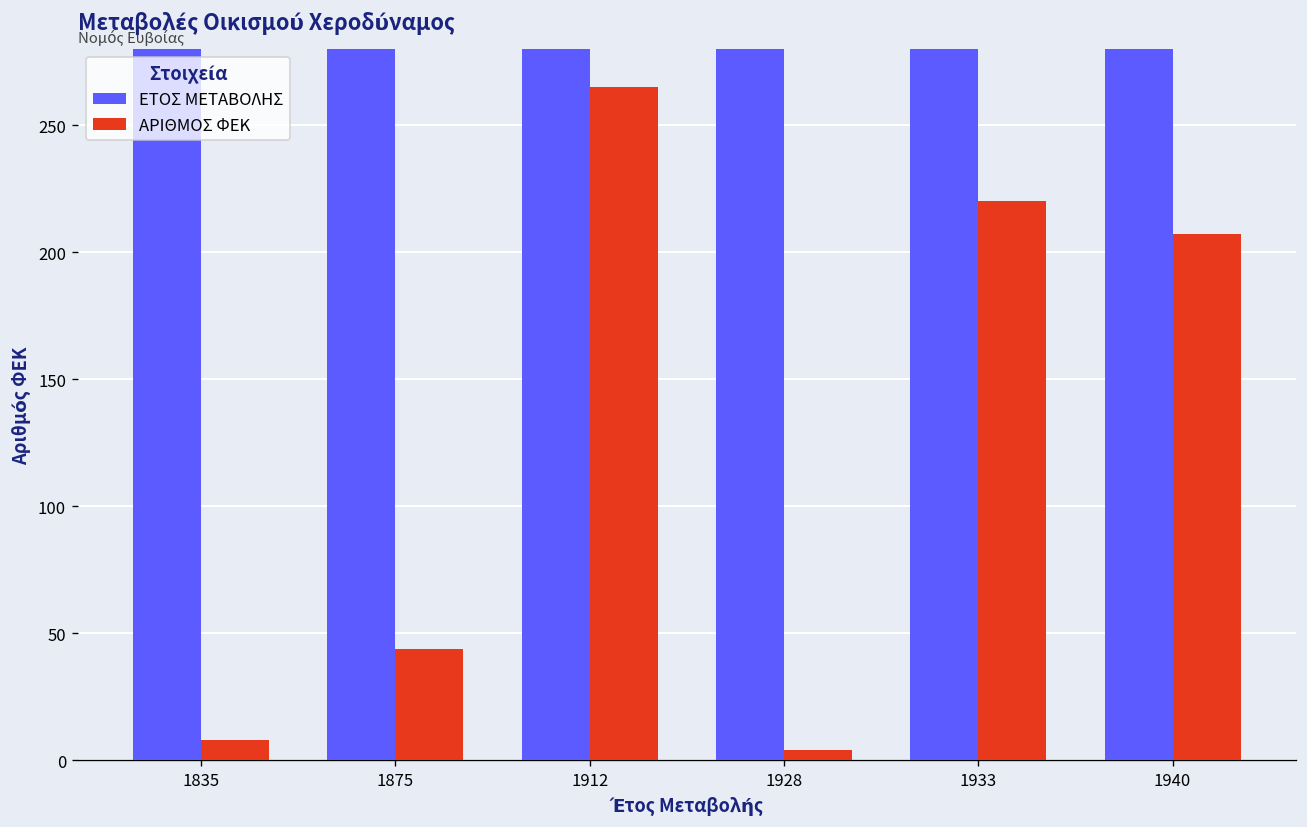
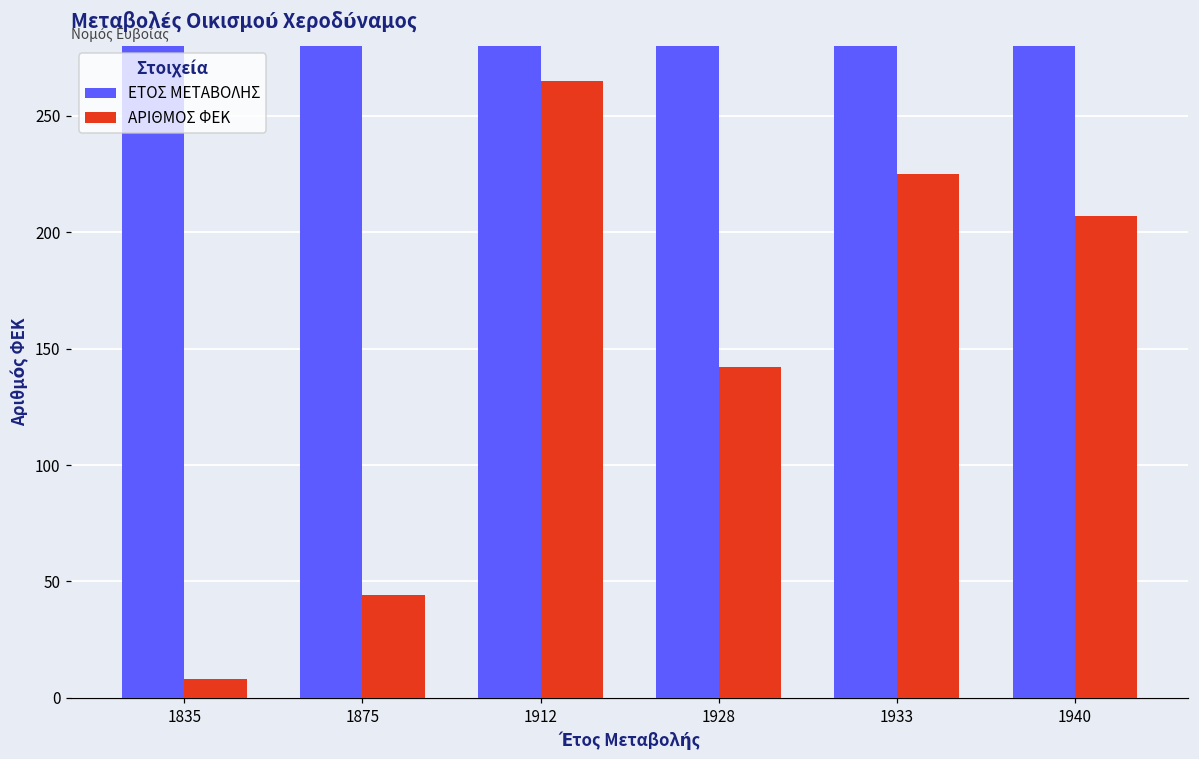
ΑΡΙΘΜΟΣ ΦΕΚ, 1928: 4 -> 142
ΑΡΙΘΜΟΣ ΦΕΚ, 1933: 220 -> 225
